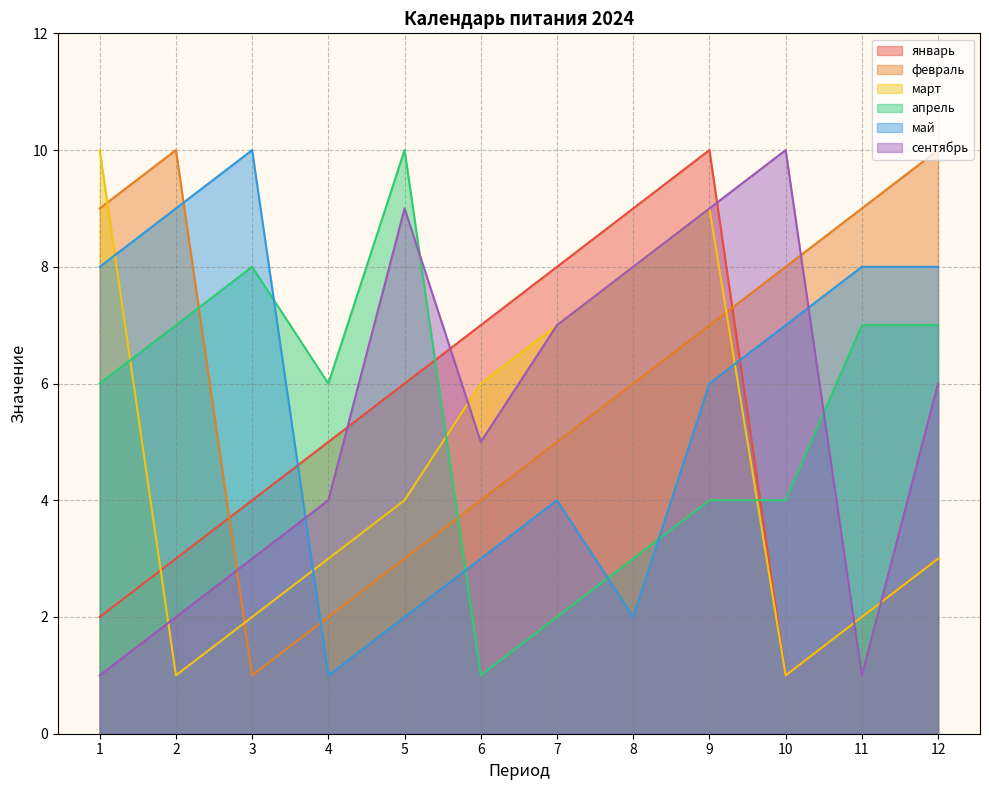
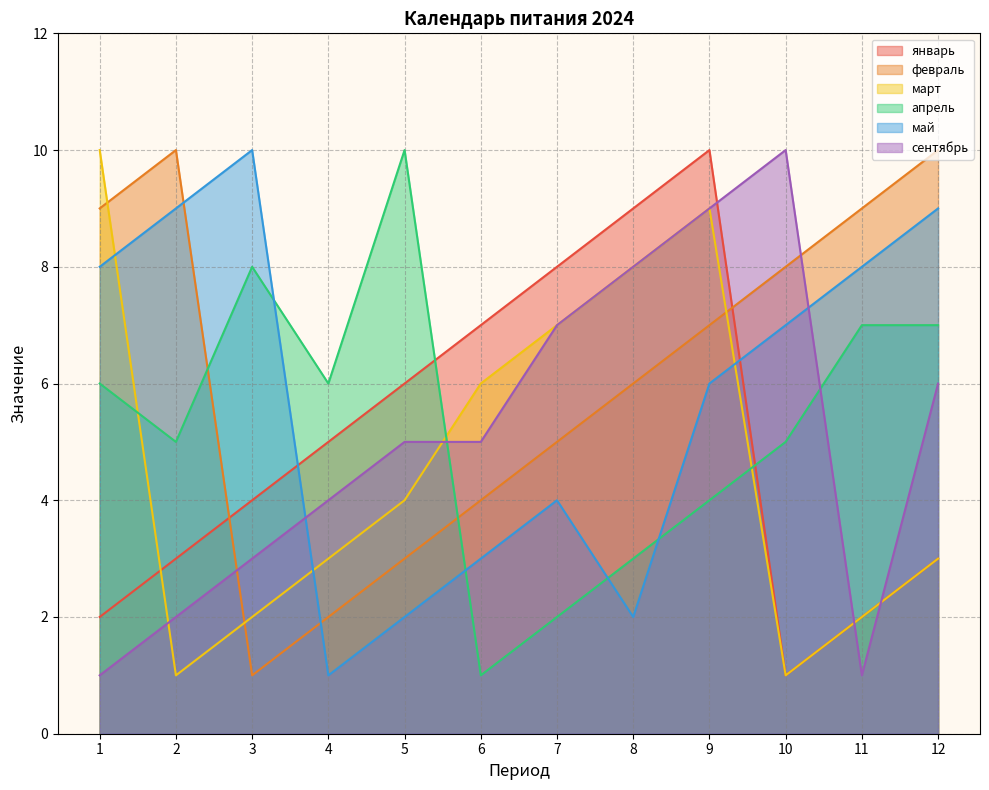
апрель, 2: 7 -> 5
сентябрь, 5: 9 -> 5
апрель, 10: 4 -> 5
май, 12: 8 -> 9
